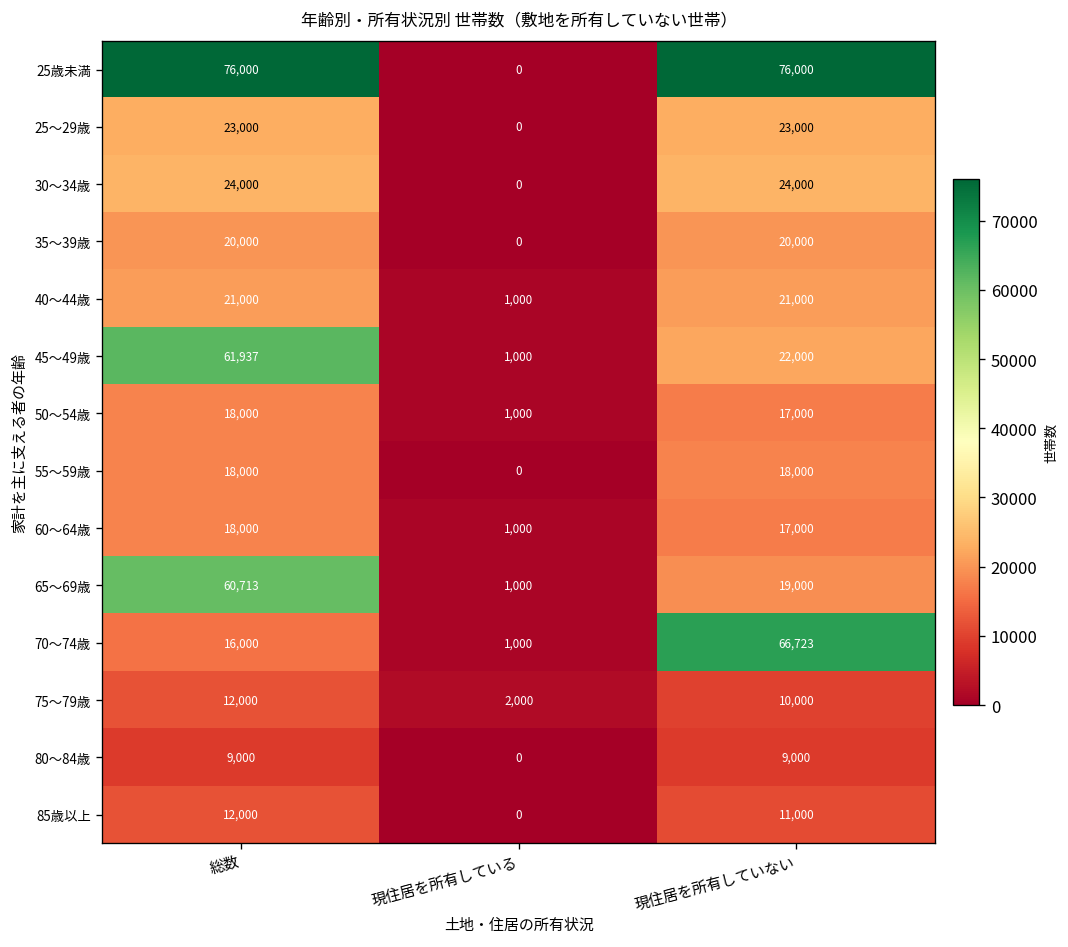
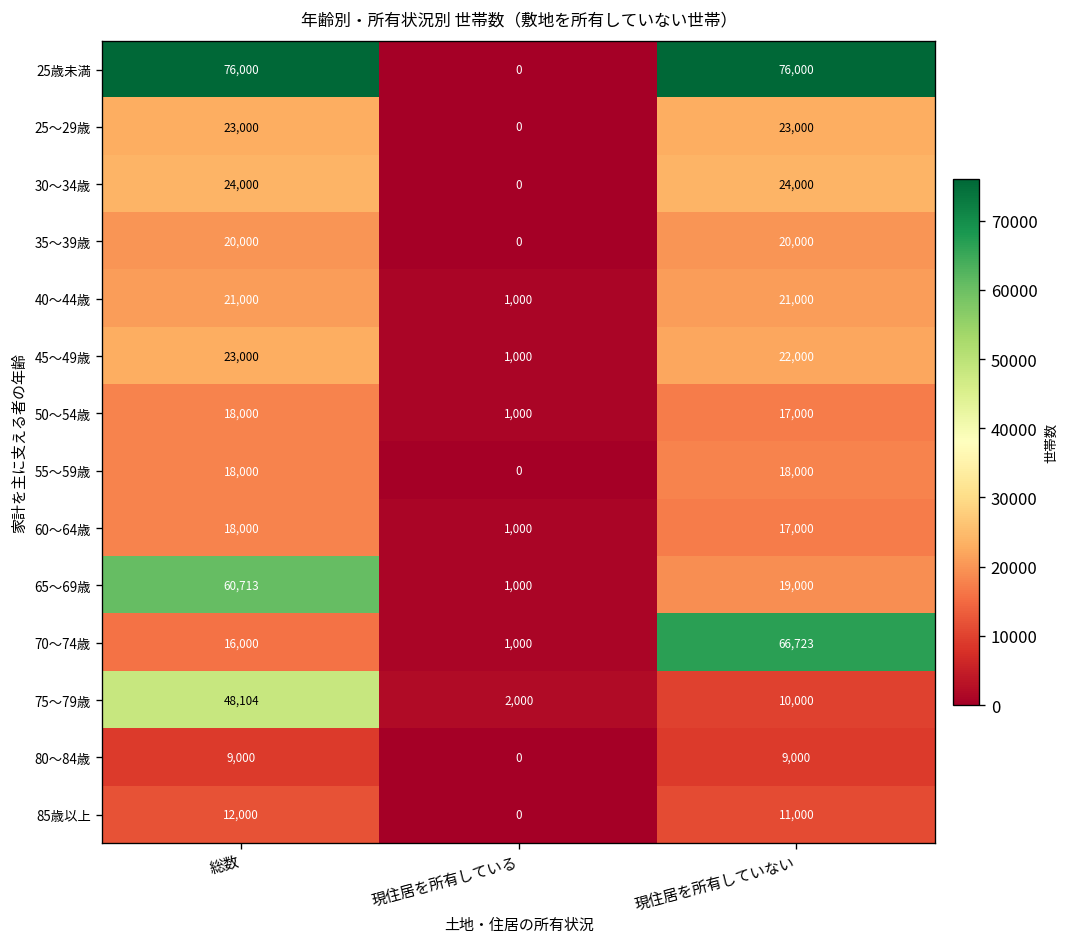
45～49歳, 総数: 61,937 -> 23,000
75～79歳, 総数: 12,000 -> 48,104
